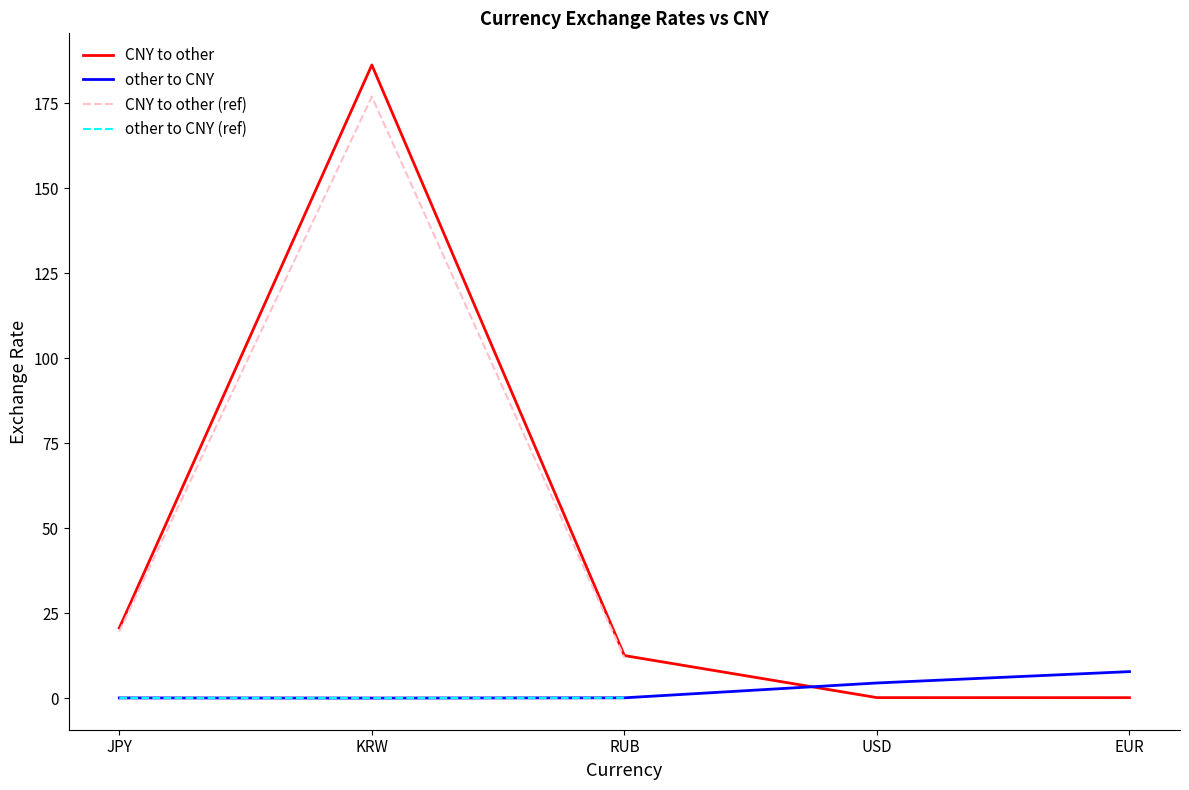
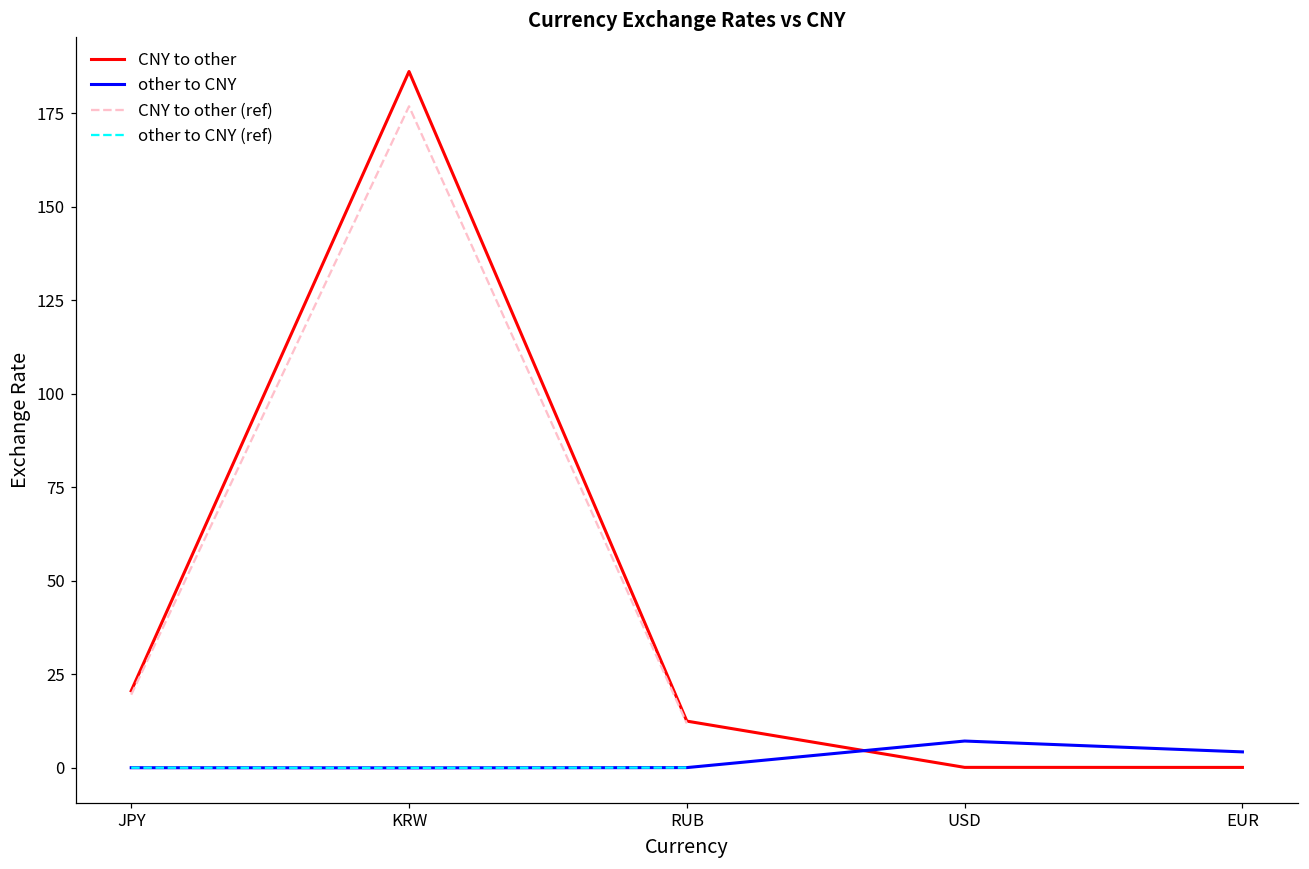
other to CNY, USD: 4 -> 7
other to CNY, EUR: 8 -> 4
